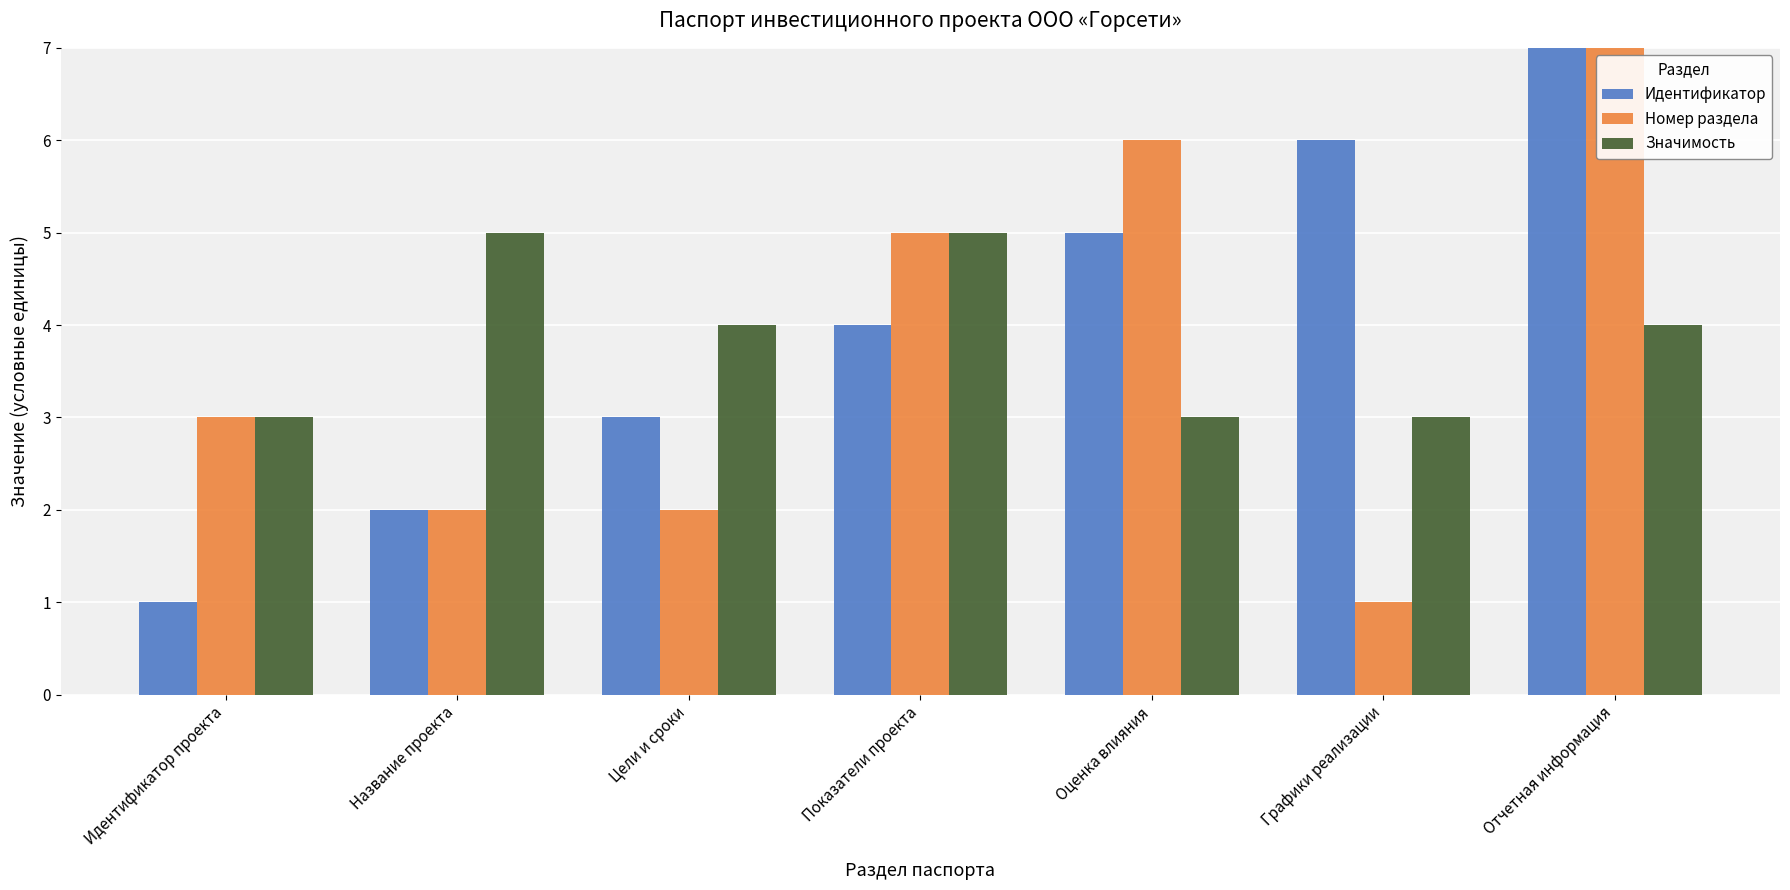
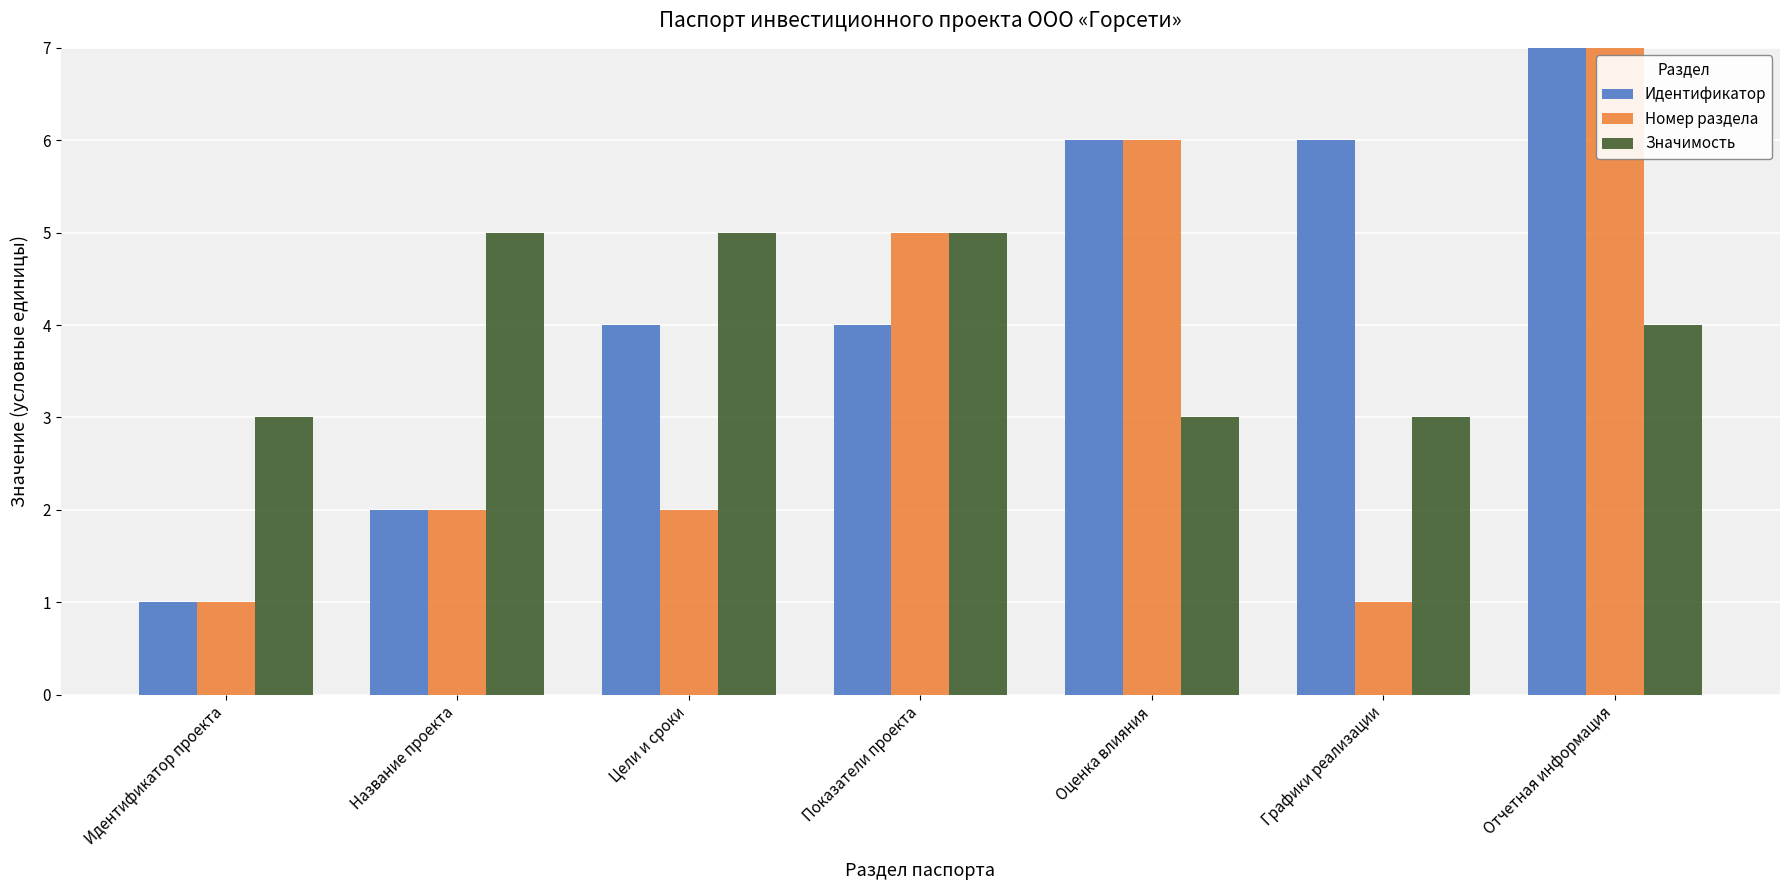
Номер раздела, Идентификатор проекта: 3 -> 1
Идентификатор, Цели и сроки: 3 -> 4
Значимость, Цели и сроки: 4 -> 5
Идентификатор, Оценка влияния: 5 -> 6
